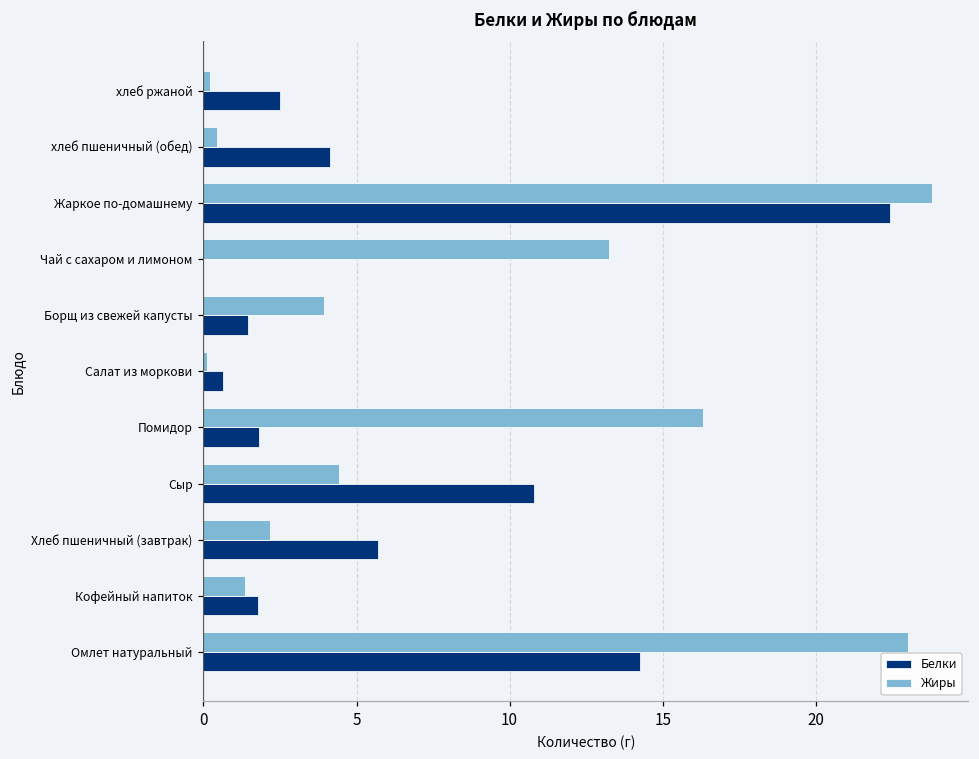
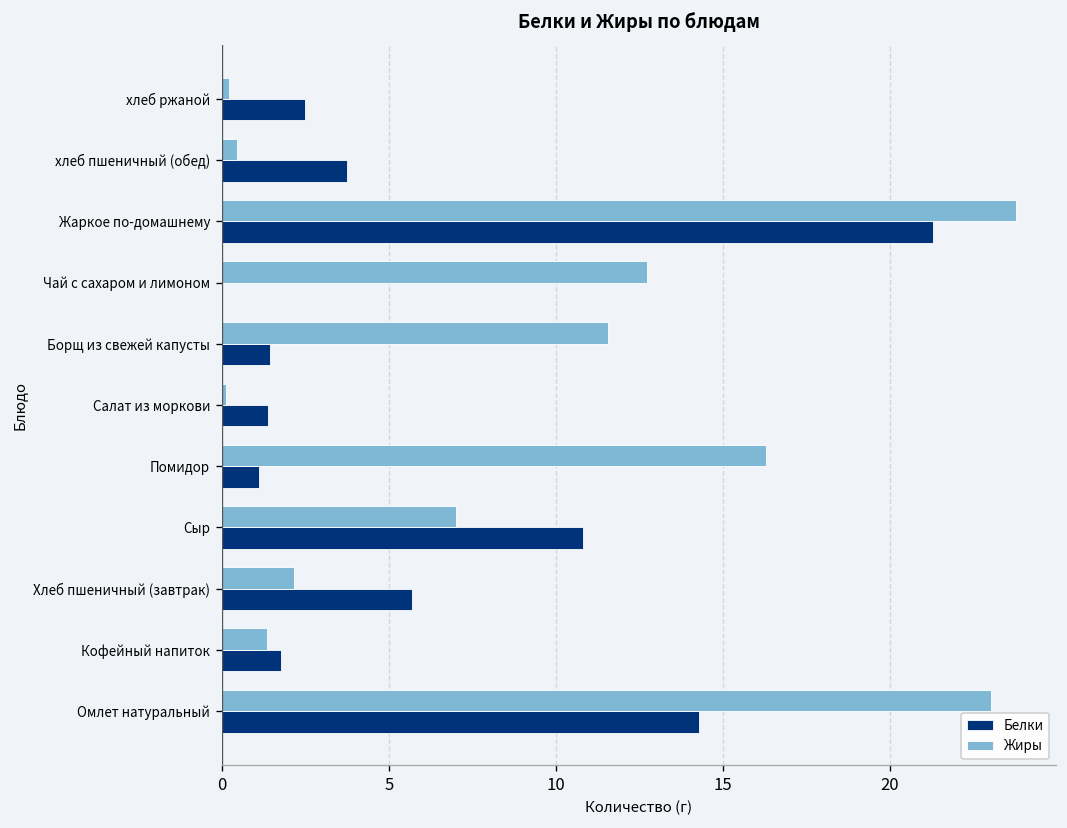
Белки, хлеб пшеничный (обед): 4.1 -> 3.8
Белки, Жаркое по-домашнему: 22.4 -> 21.3
Жиры, Чай с сахаром и лимоном: 13.2 -> 12.7
Жиры, Борщ из свежей капусты: 3.9 -> 11.6
Белки, Салат из моркови: 0.7 -> 1.4
Белки, Помидор: 1.8 -> 1.1
Жиры, Сыр: 4.4 -> 7.0
